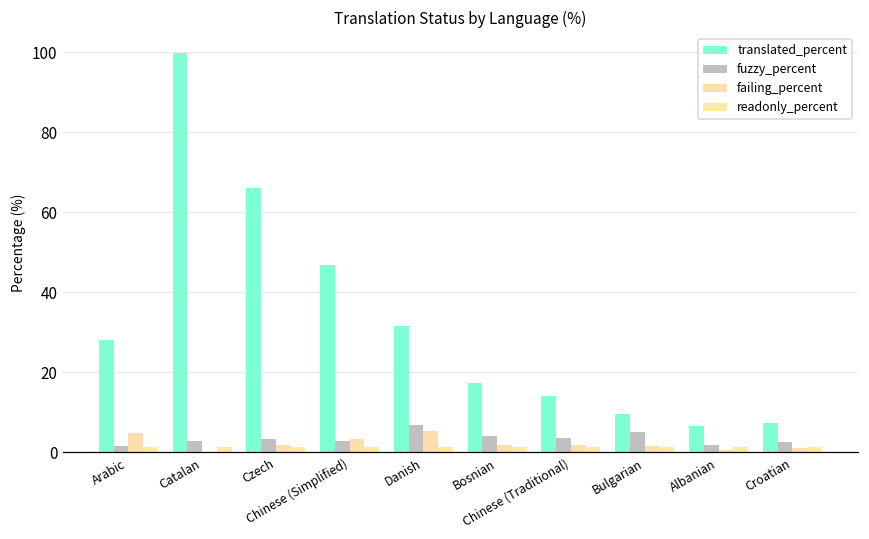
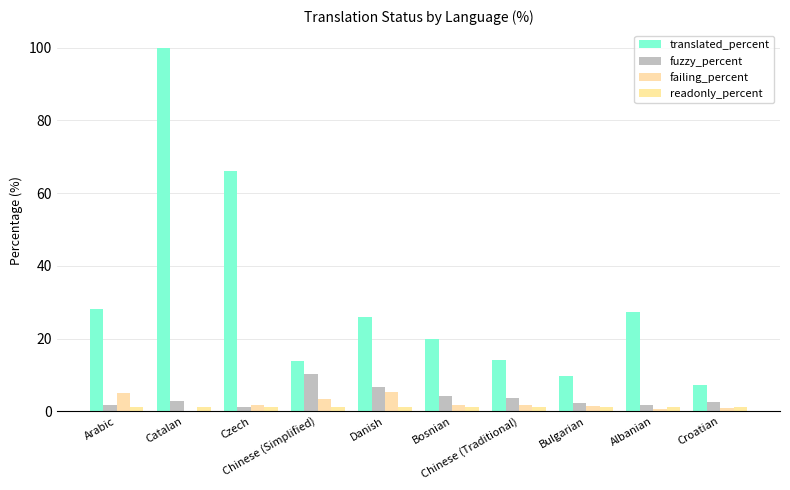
fuzzy_percent, Czech: 3 -> 1
translated_percent, Chinese (Simplified): 47 -> 14
fuzzy_percent, Chinese (Simplified): 3 -> 10
translated_percent, Danish: 32 -> 26
translated_percent, Bosnian: 17 -> 20
fuzzy_percent, Bulgarian: 5 -> 2
translated_percent, Albanian: 7 -> 27
